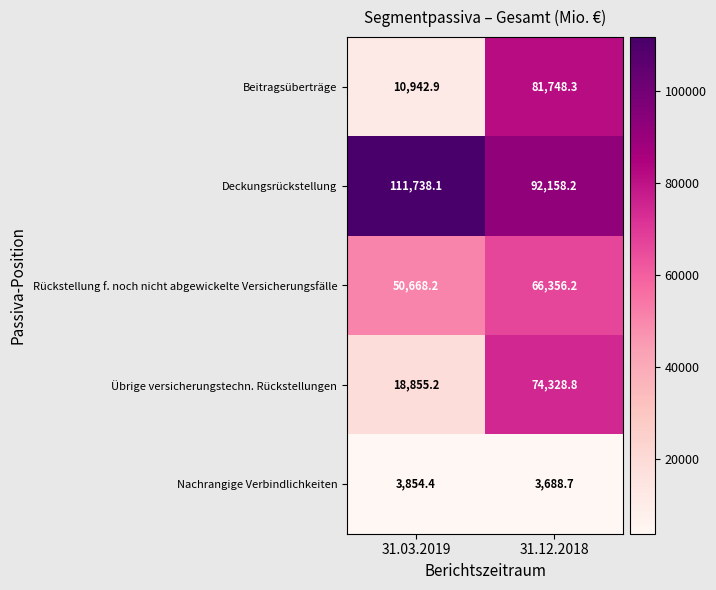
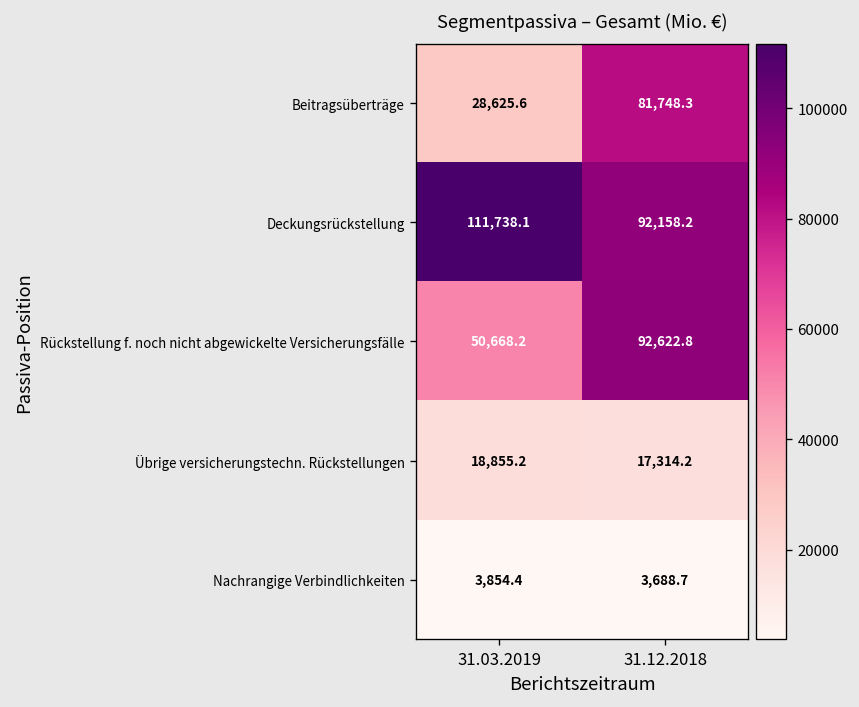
Beitragsüberträge, 31.03.2019: 10,942.9 -> 28,625.6
Rückstellung f. noch nicht abgewickelte Versicherungsfälle, 31.12.2018: 66,356.2 -> 92,622.8
Übrige versicherungstechn. Rückstellungen, 31.12.2018: 74,328.8 -> 17,314.2
